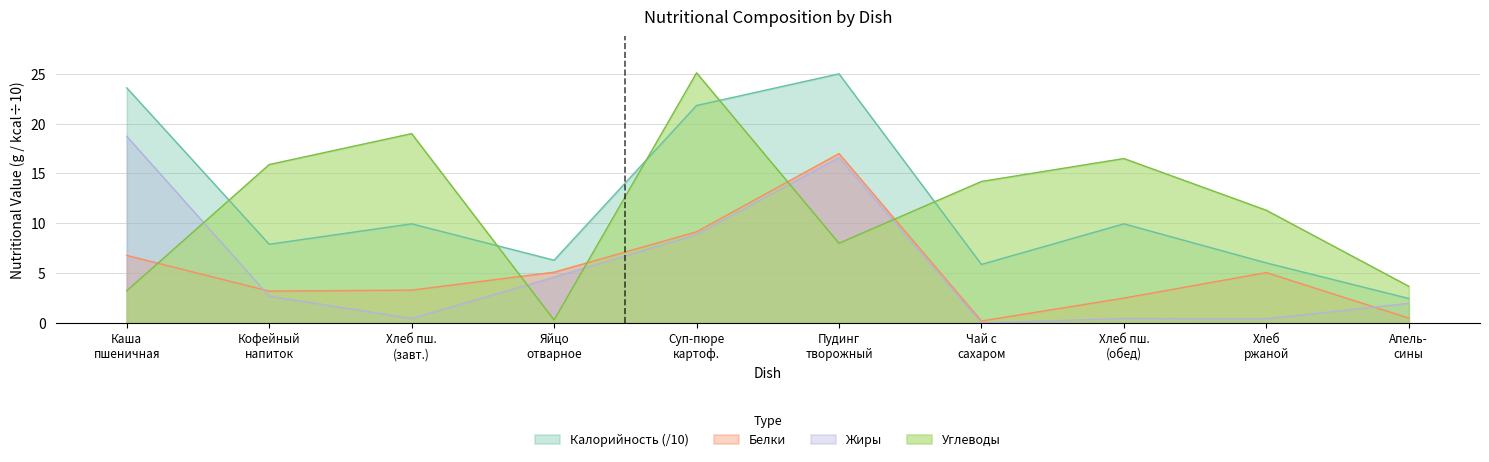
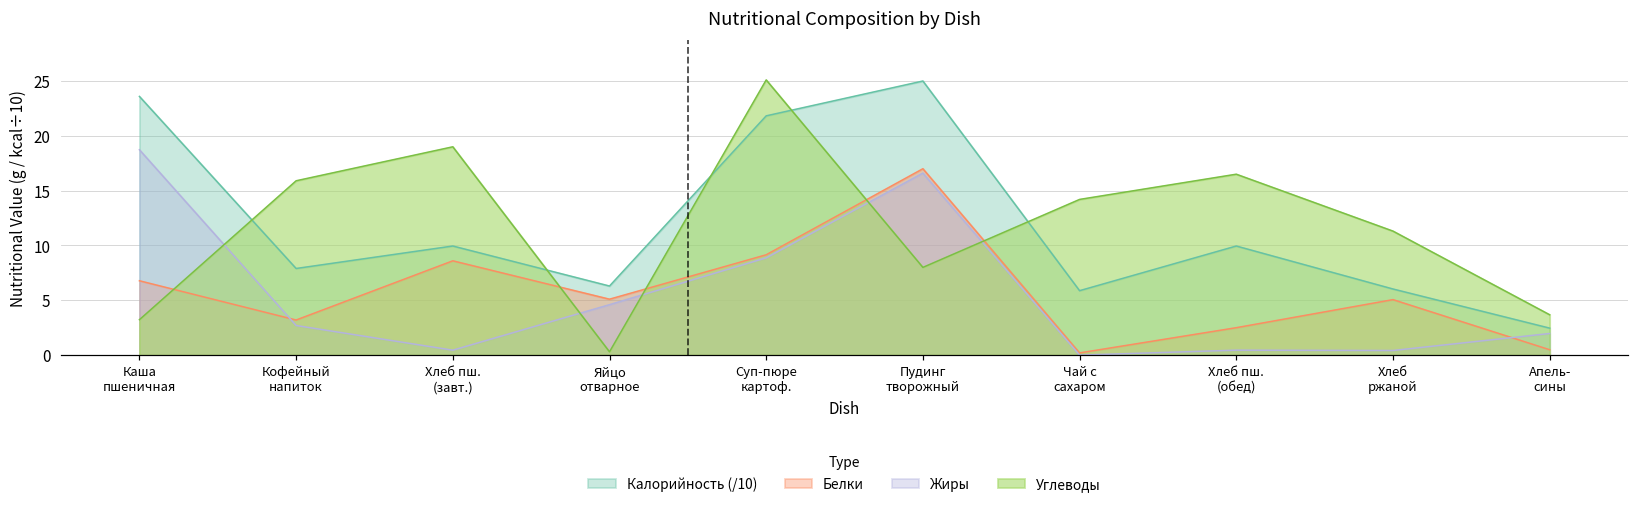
Белки, Хлеб пш. (завт.): 3 -> 9
